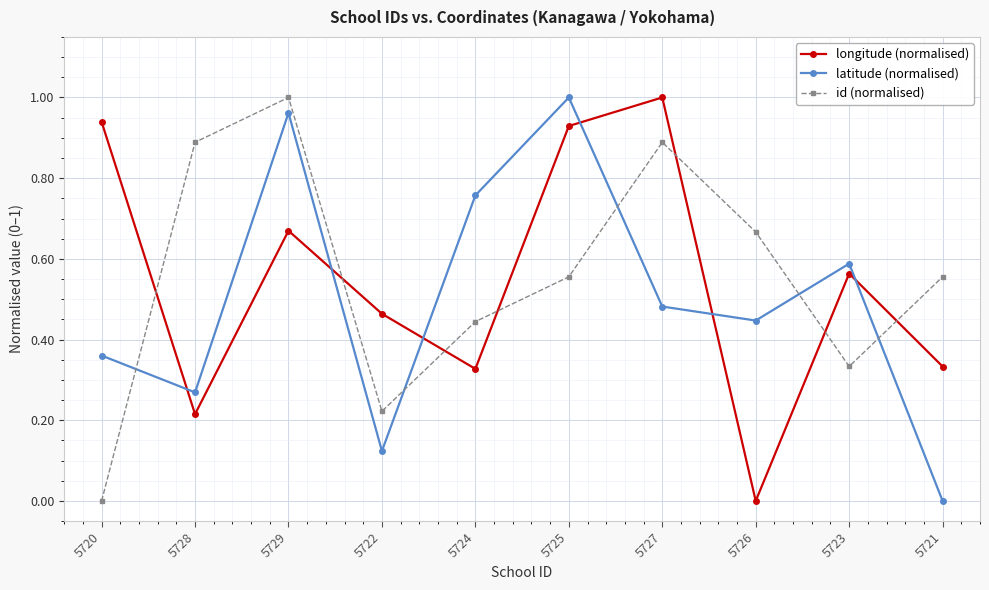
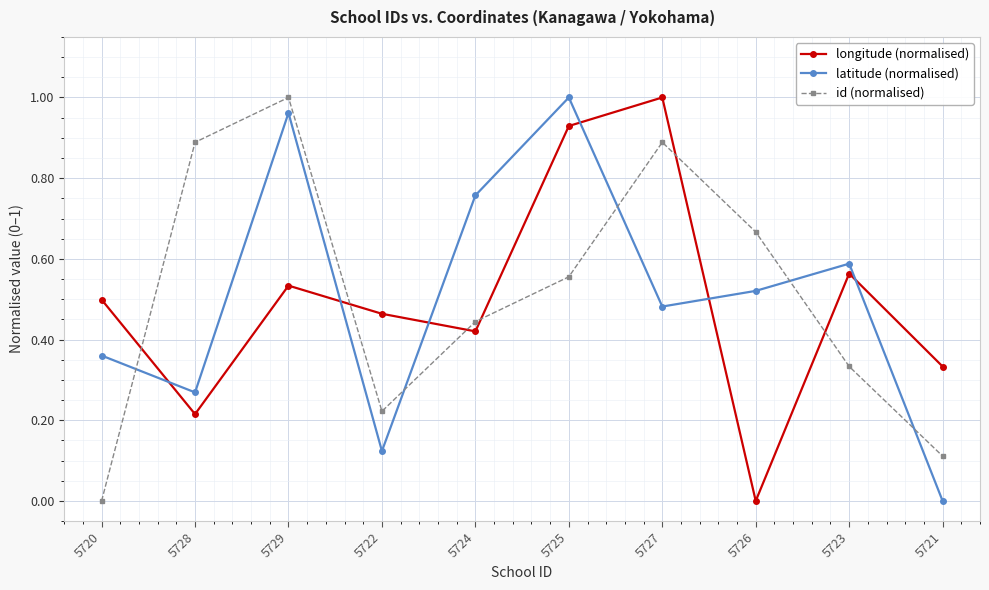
longitude (normalised), 5720: 0.94 -> 0.50
longitude (normalised), 5729: 0.67 -> 0.53
longitude (normalised), 5724: 0.33 -> 0.42
latitude (normalised), 5726: 0.45 -> 0.52
id (normalised), 5721: 0.56 -> 0.11
